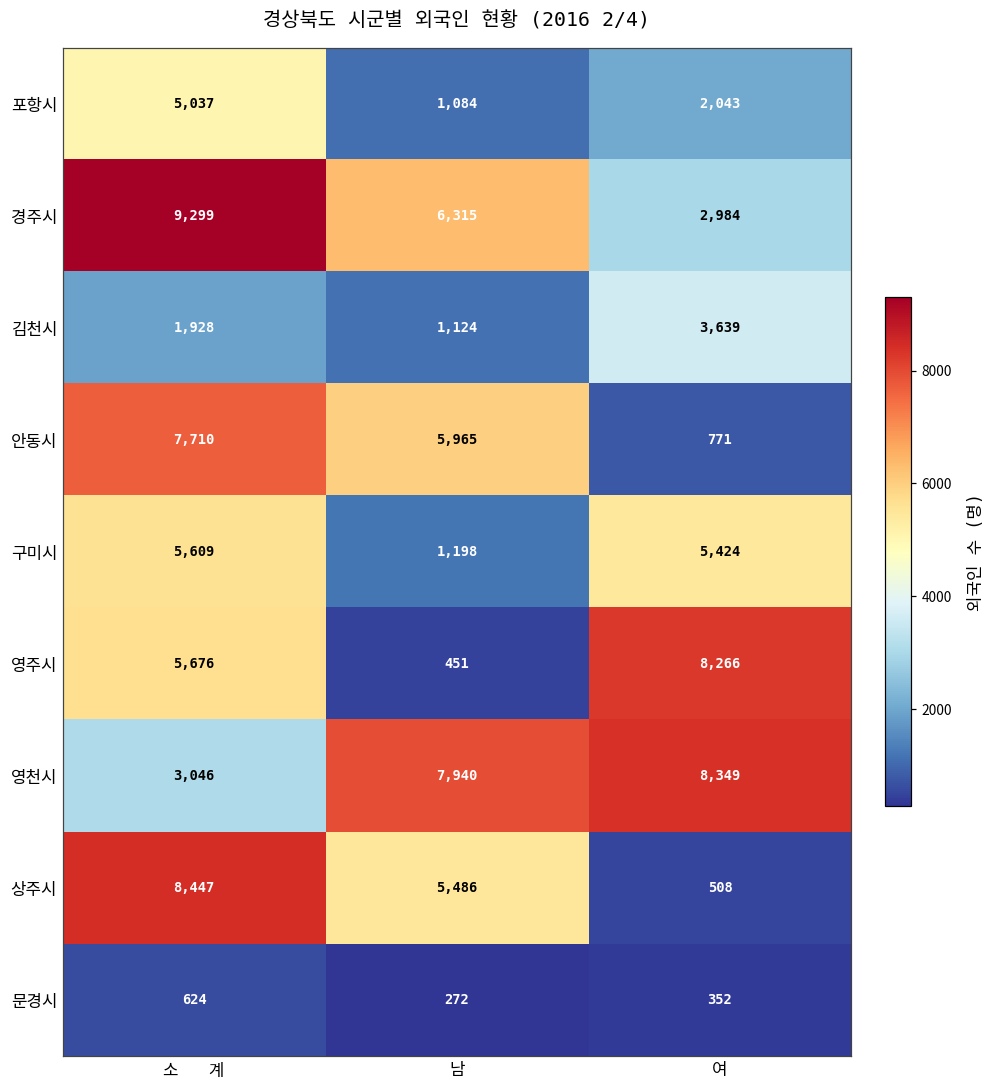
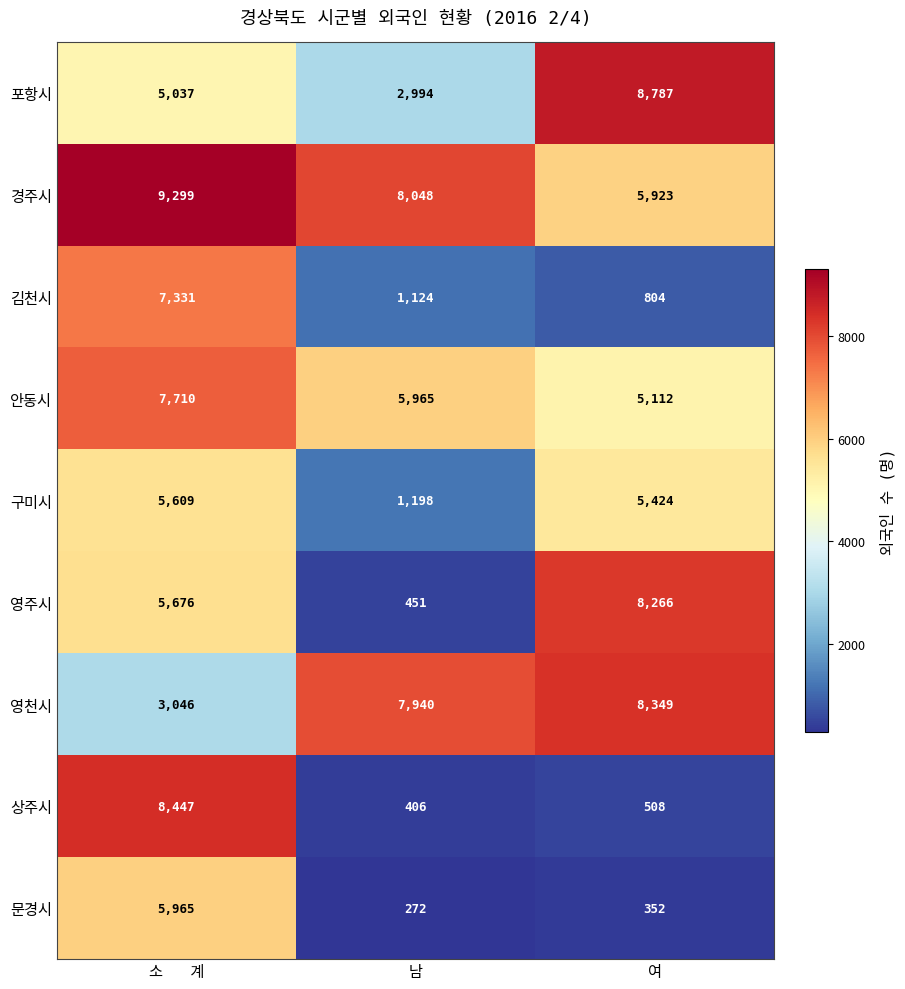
포항시, 남: 1,084 -> 2,994
포항시, 여: 2,043 -> 8,787
경주시, 남: 6,315 -> 8,048
경주시, 여: 2,984 -> 5,923
김천시, 소 계: 1,928 -> 7,331
김천시, 여: 3,639 -> 804
안동시, 여: 771 -> 5,112
상주시, 남: 5,486 -> 406
문경시, 소 계: 624 -> 5,965
